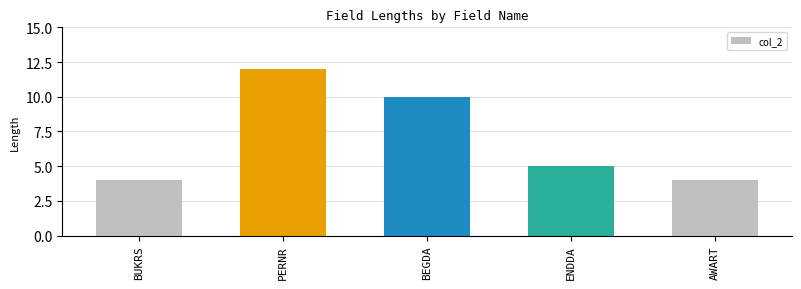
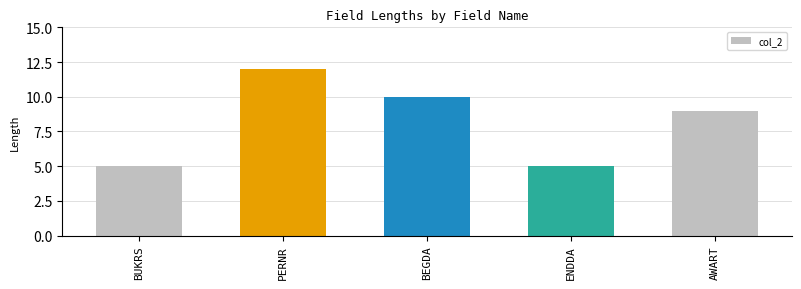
BUKRS: 4 -> 5
AWART: 4 -> 9
